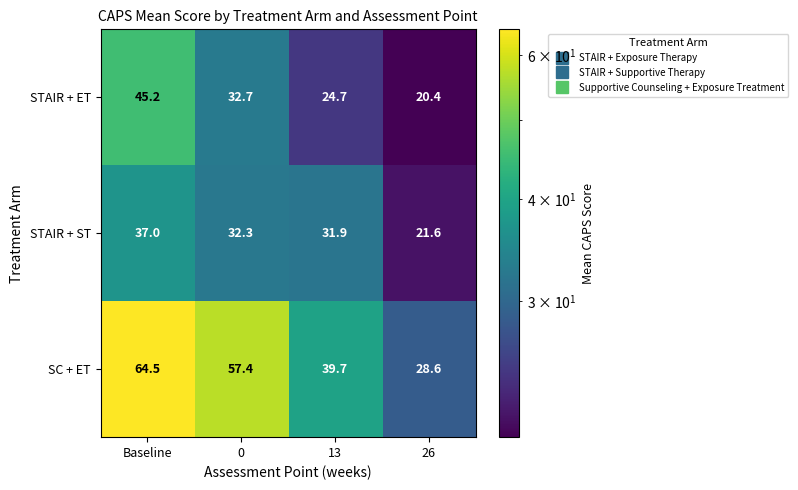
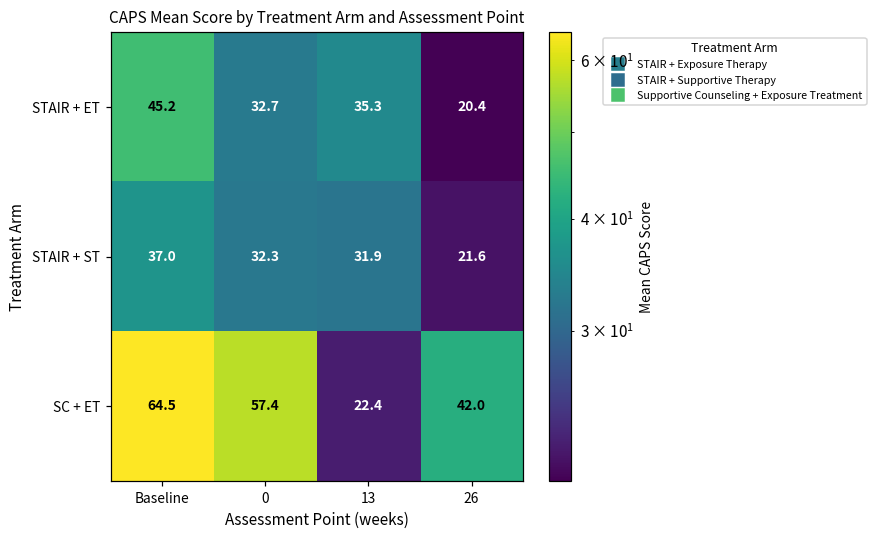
STAIR + ET, 13: 24.7 -> 35.3
SC + ET, 13: 39.7 -> 22.4
SC + ET, 26: 28.6 -> 42.0
